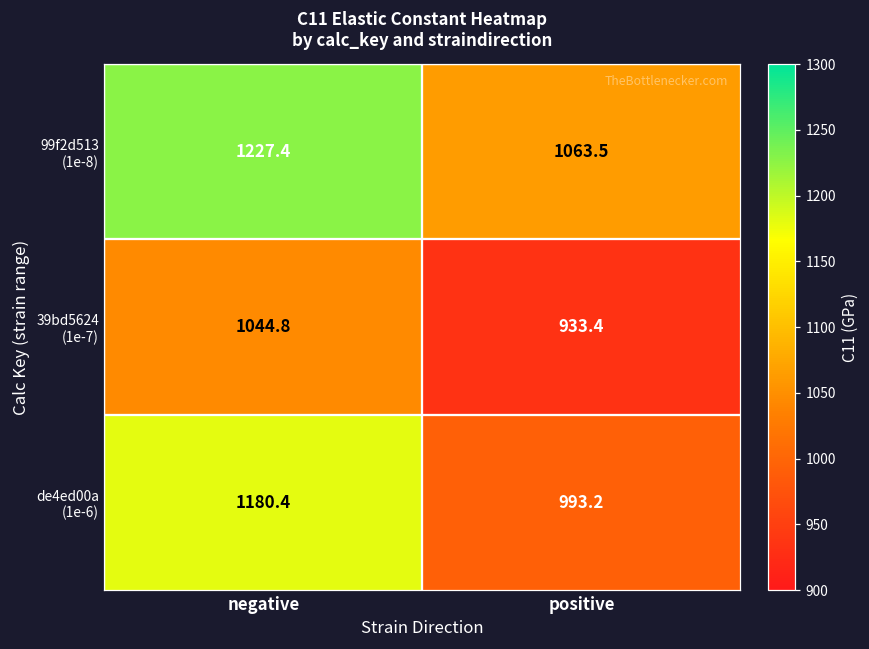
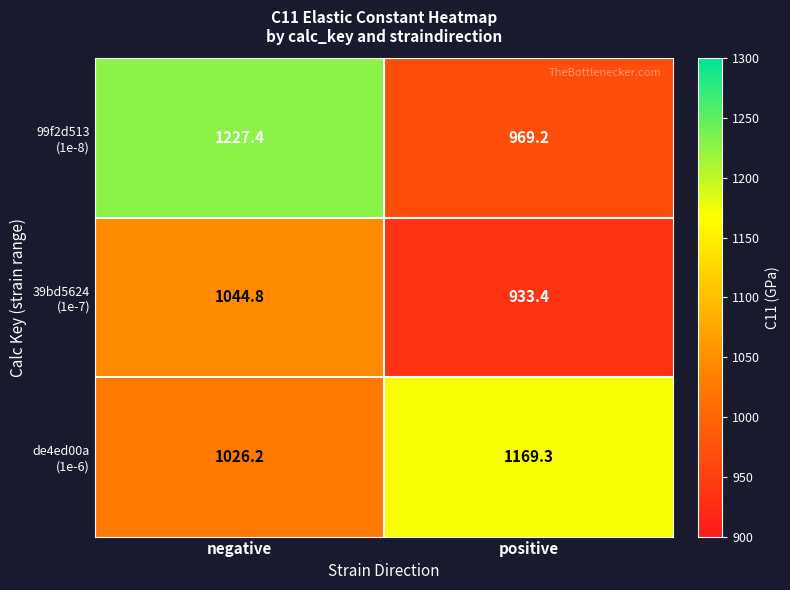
99f2d513 (1e-8), positive: 1063.5 -> 969.2
de4ed00a (1e-6), negative: 1180.4 -> 1026.2
de4ed00a (1e-6), positive: 993.2 -> 1169.3
